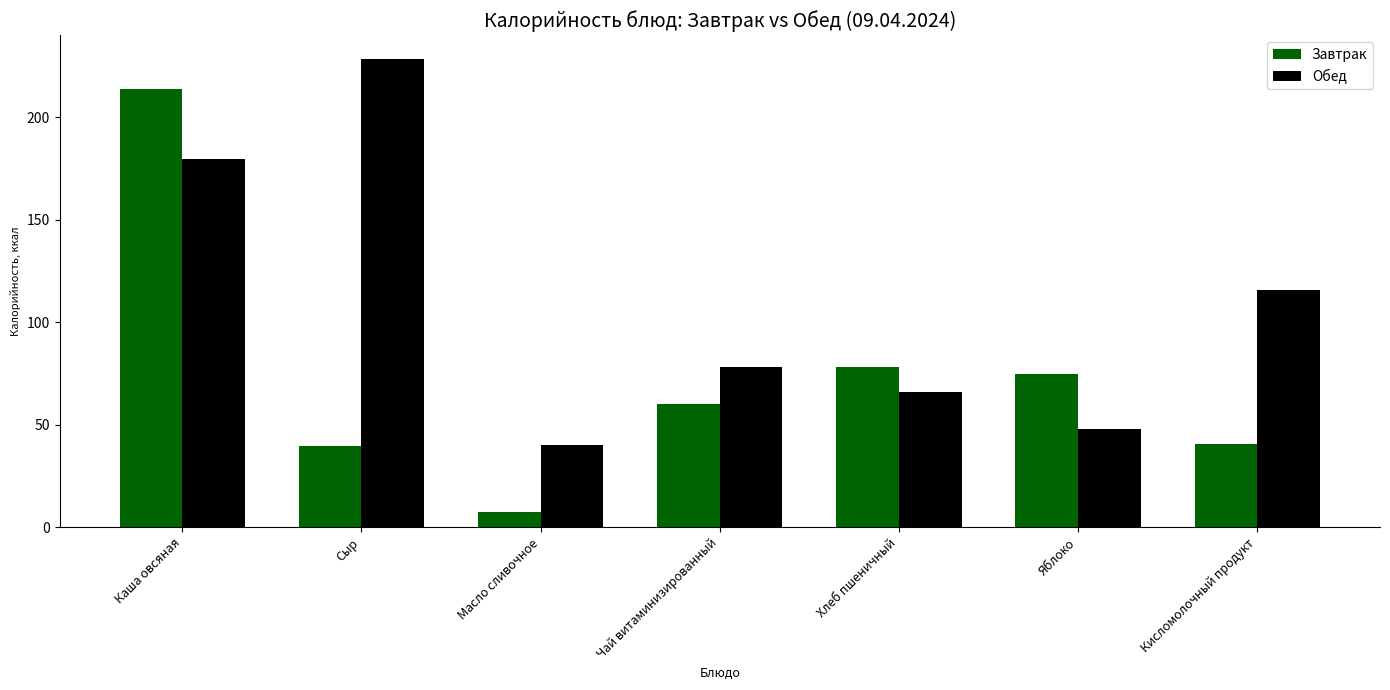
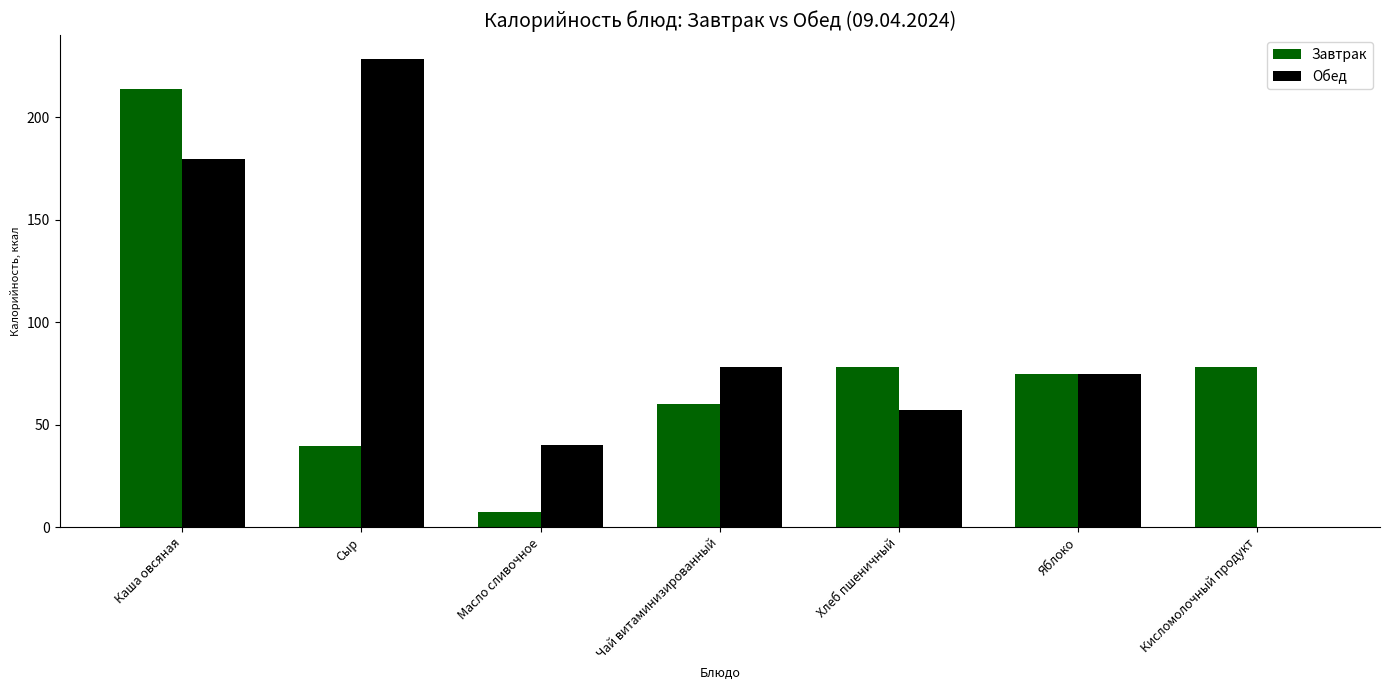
Обед, Хлеб пшеничный: 66 -> 57
Обед, Яблоко: 48 -> 75
Завтрак, Кисломолочный продукт: 41 -> 78
Обед, Кисломолочный продукт: 115 -> 0
